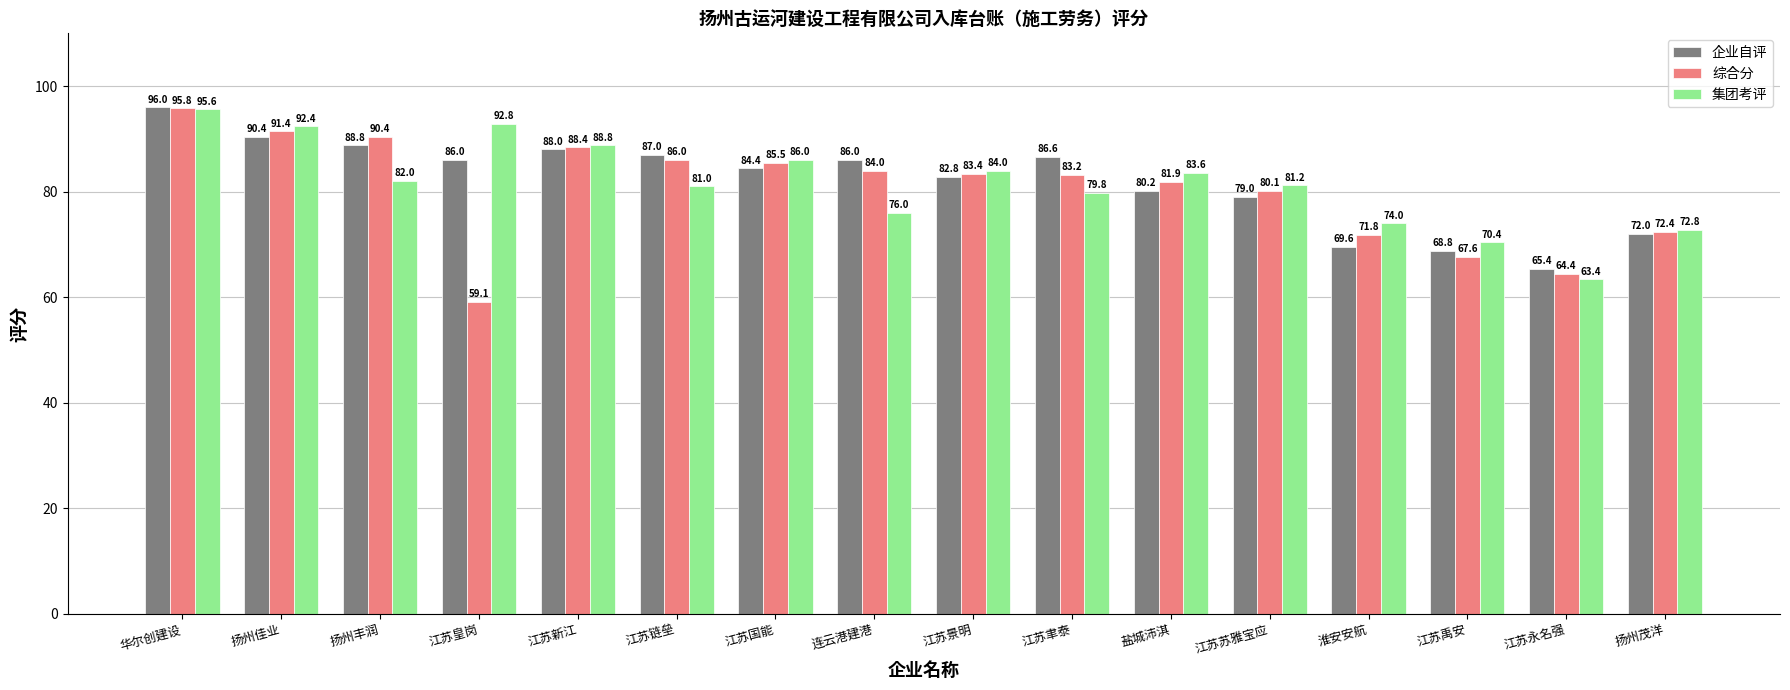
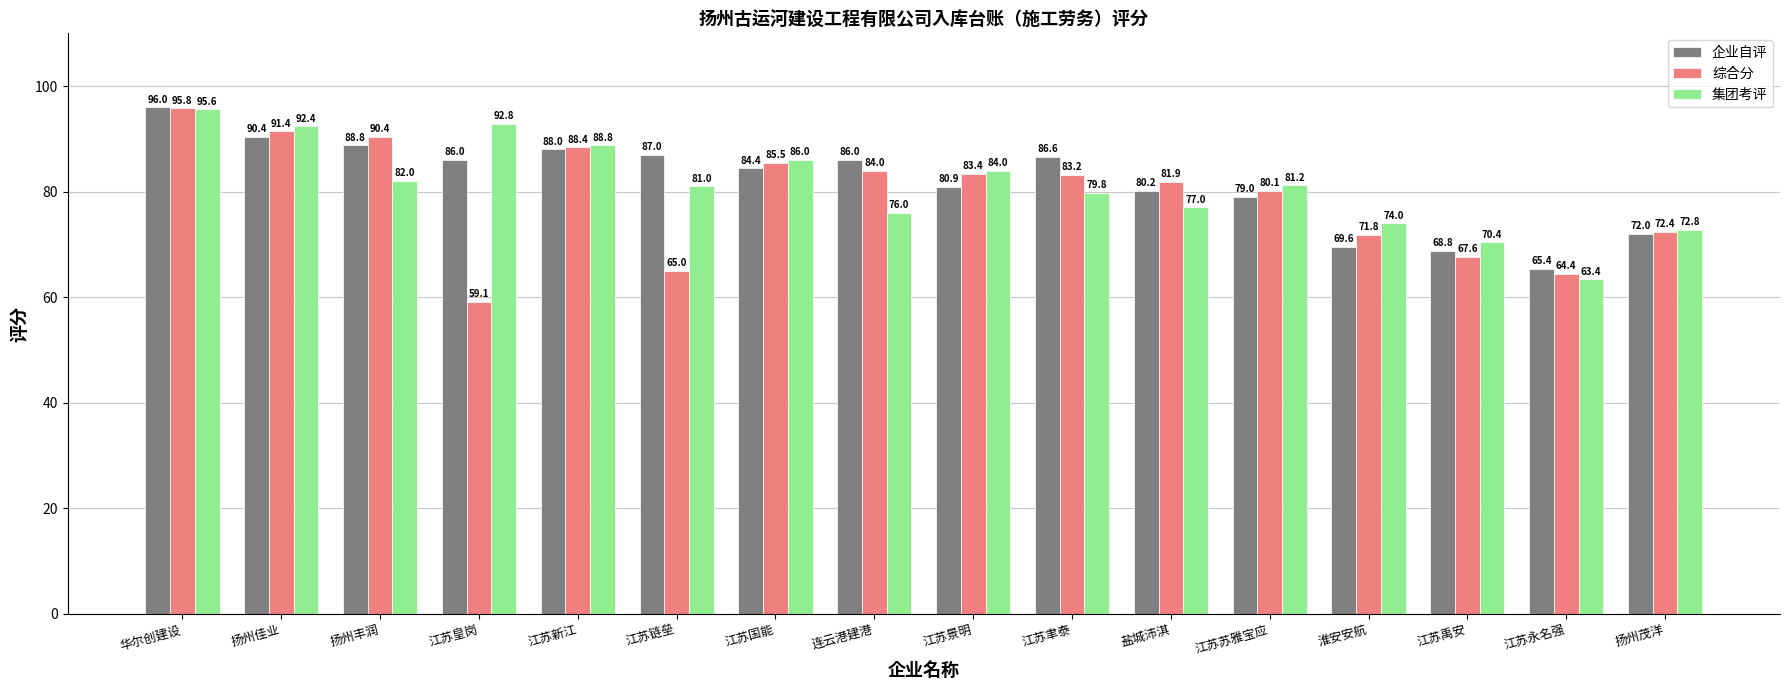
综合分, 江苏链垒: 86.0 -> 65.0
企业自评, 江苏景明: 82.8 -> 80.9
集团考评, 盐城沛淇: 83.6 -> 77.0
